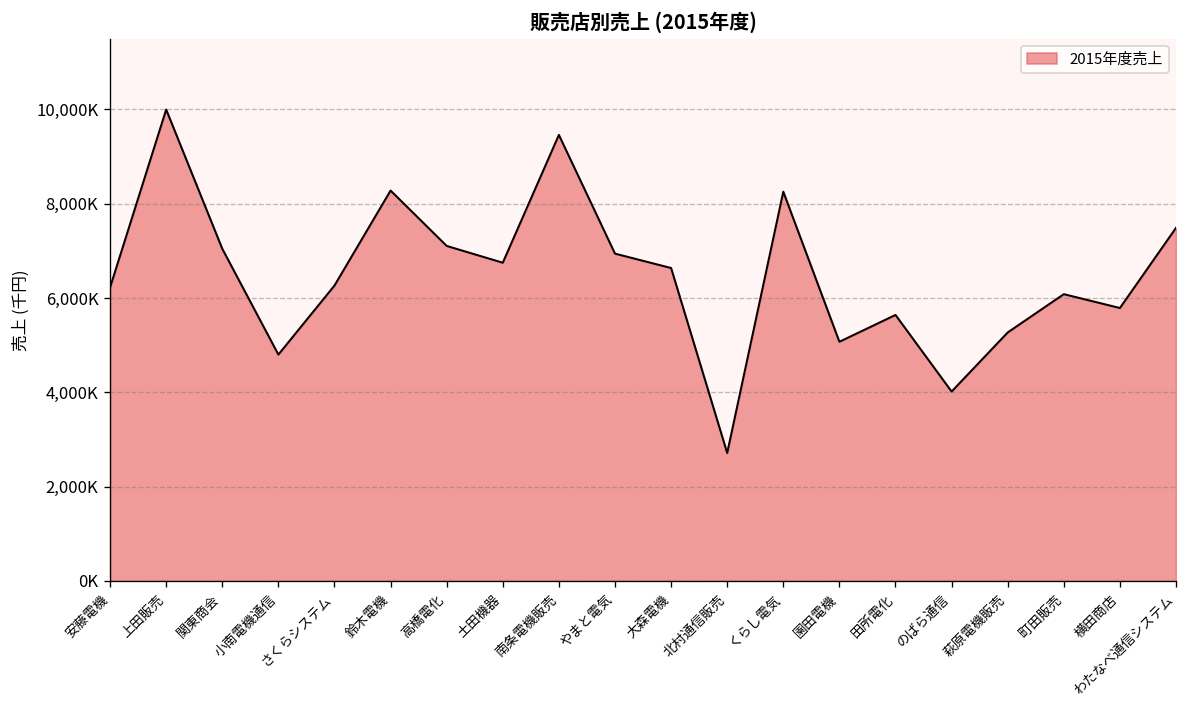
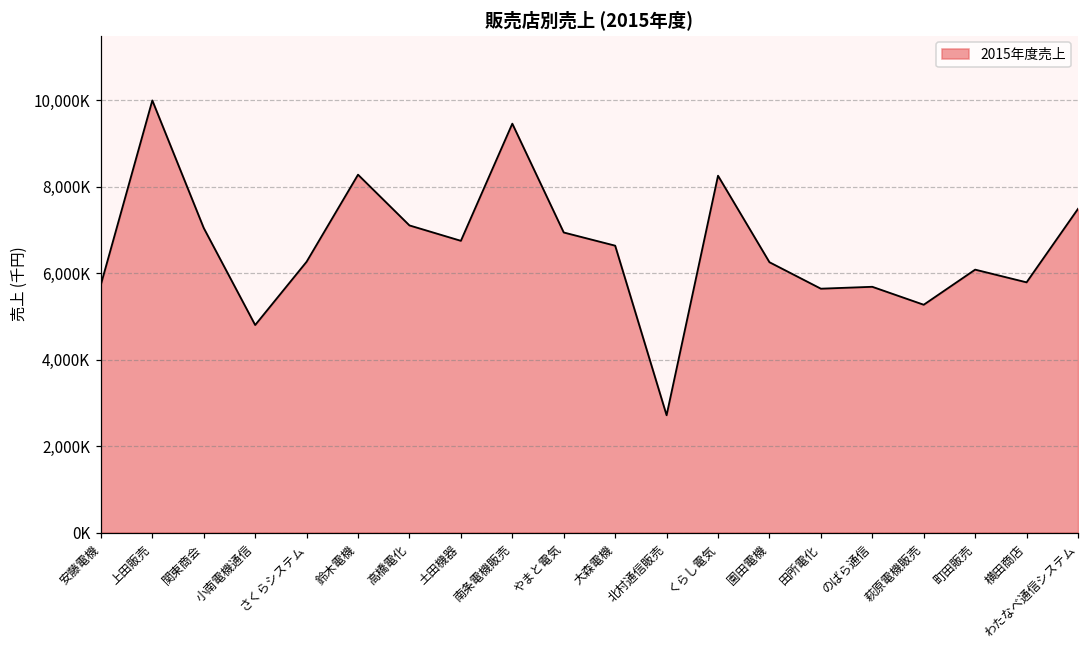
安藤電機: 6,200,000 -> 5,700,000
園田電機: 5,100,000 -> 6,300,000
のばら通信: 4,000,000 -> 5,700,000
